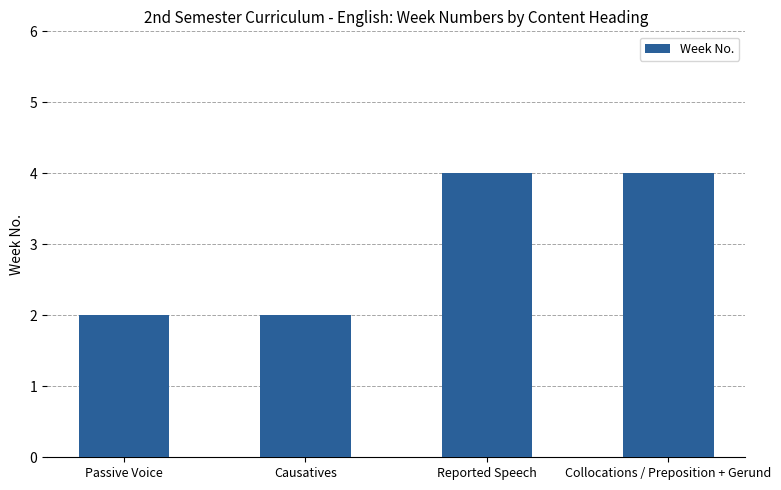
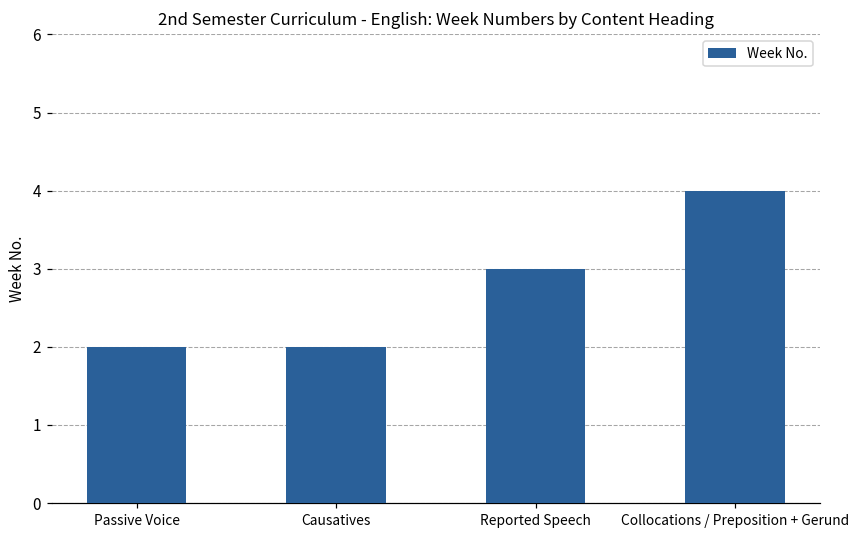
Reported Speech: 4 -> 3
